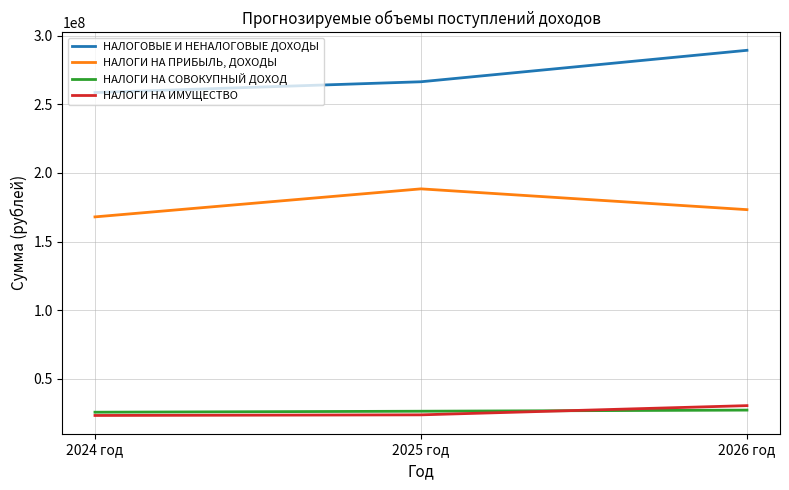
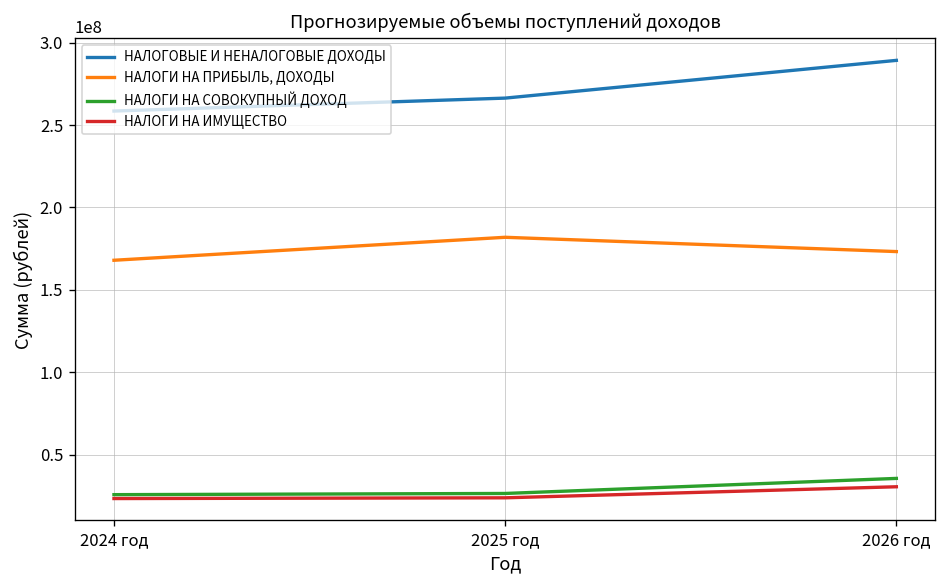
НАЛОГИ НА ПРИБЫЛЬ, ДОХОДЫ, 2025 год: 188000000 -> 182000000
НАЛОГИ НА СОВОКУПНЫЙ ДОХОД, 2026 год: 27000000 -> 36000000
